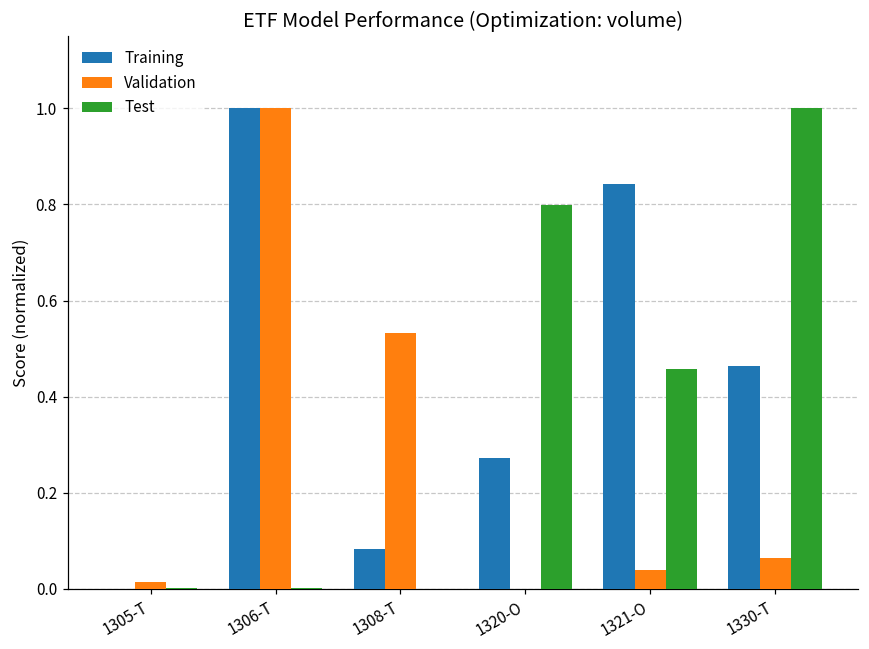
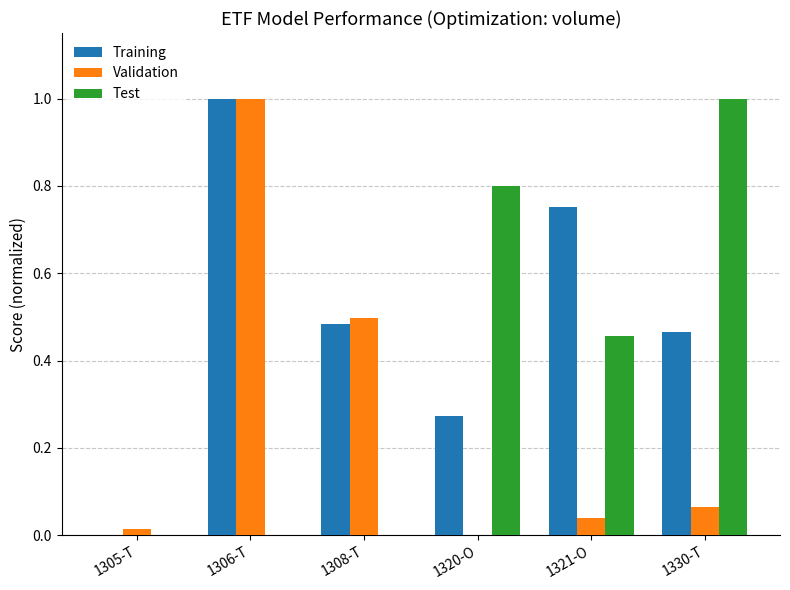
Training, 1308-T: 0.08 -> 0.48
Validation, 1308-T: 0.53 -> 0.50
Training, 1321-O: 0.84 -> 0.75
